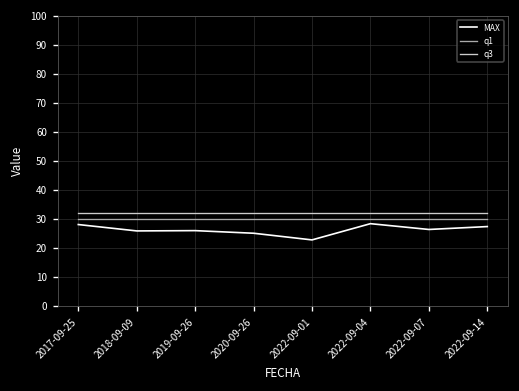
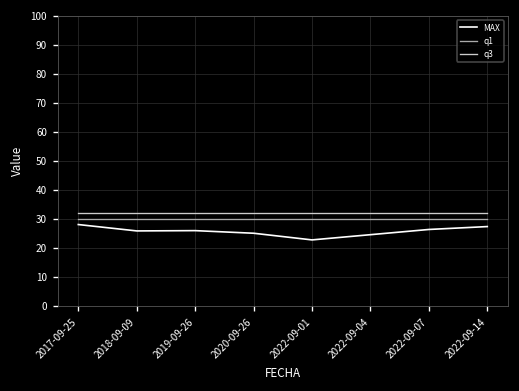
MAX, 2022-09-04: 28 -> 25
